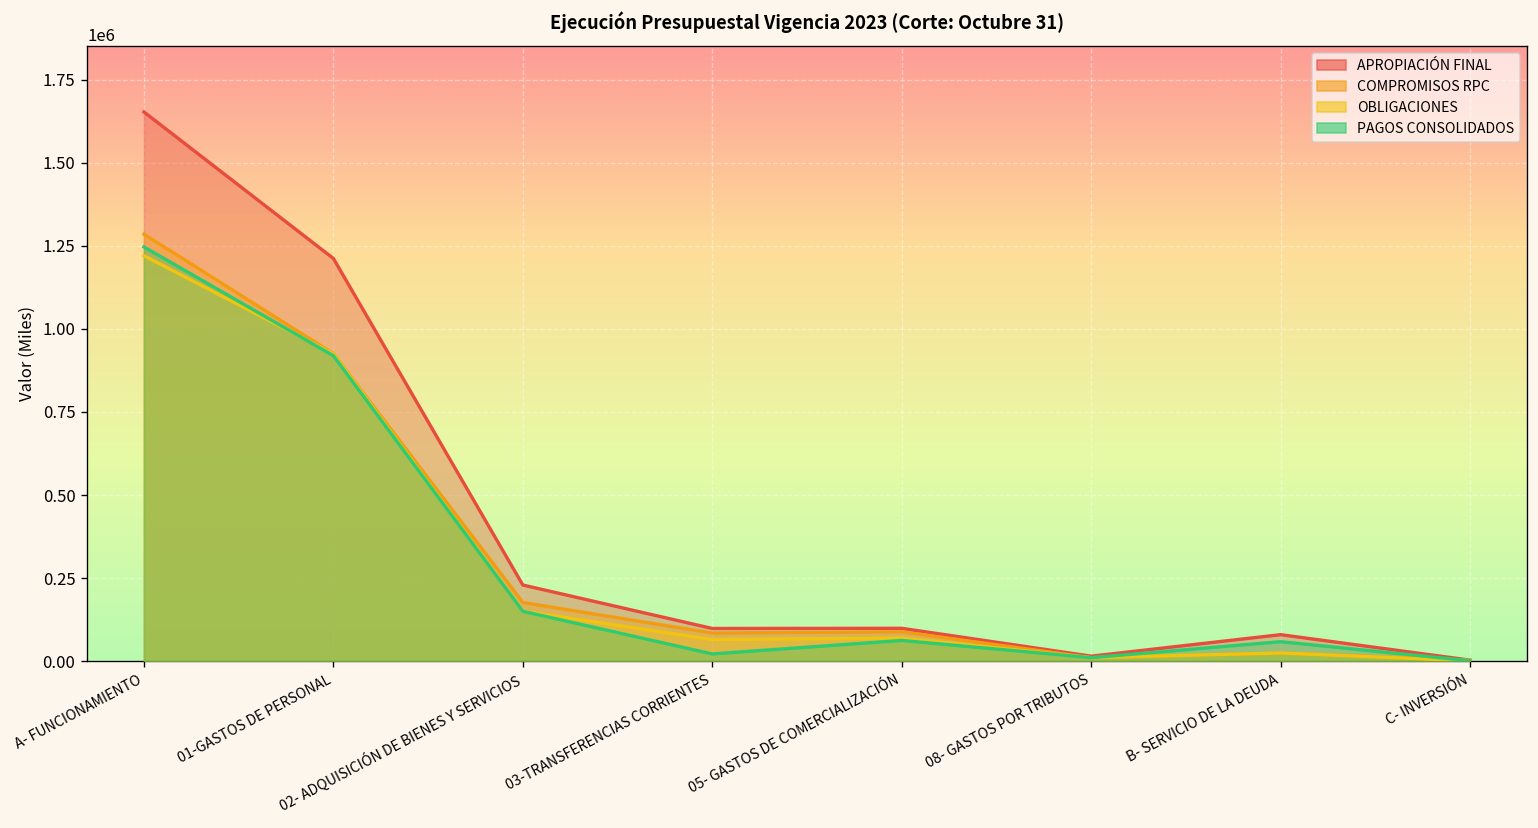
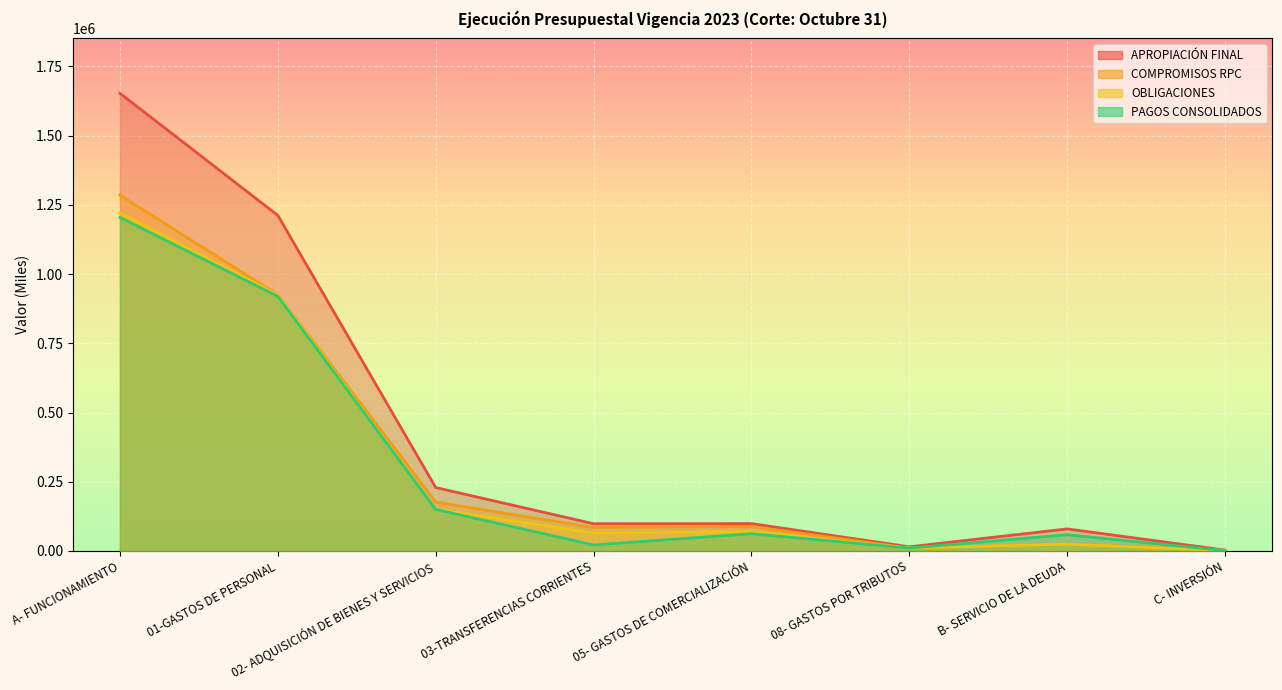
PAGOS CONSOLIDADOS, A- FUNCIONAMIENTO: 1250000 -> 1200000
